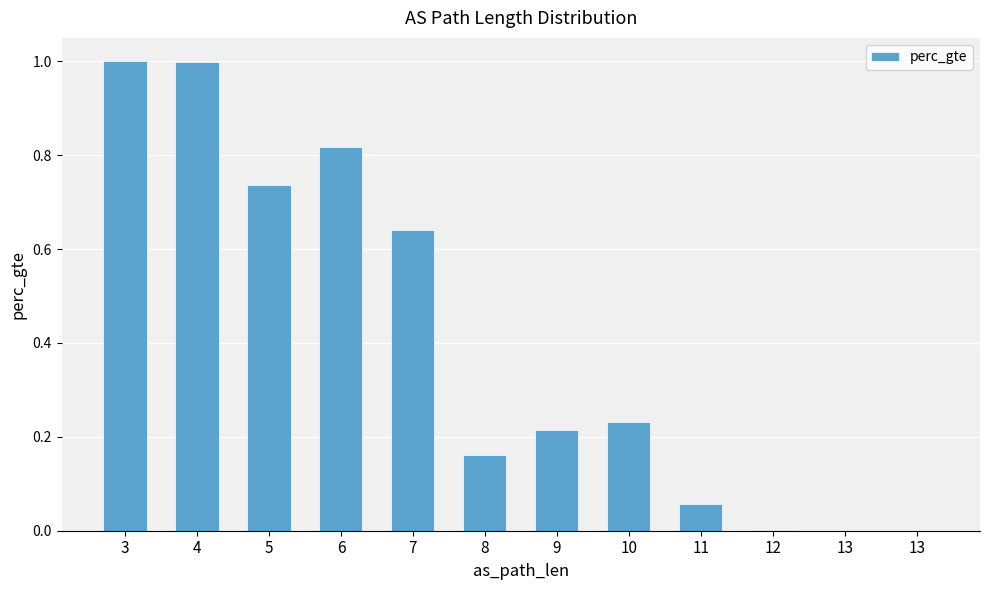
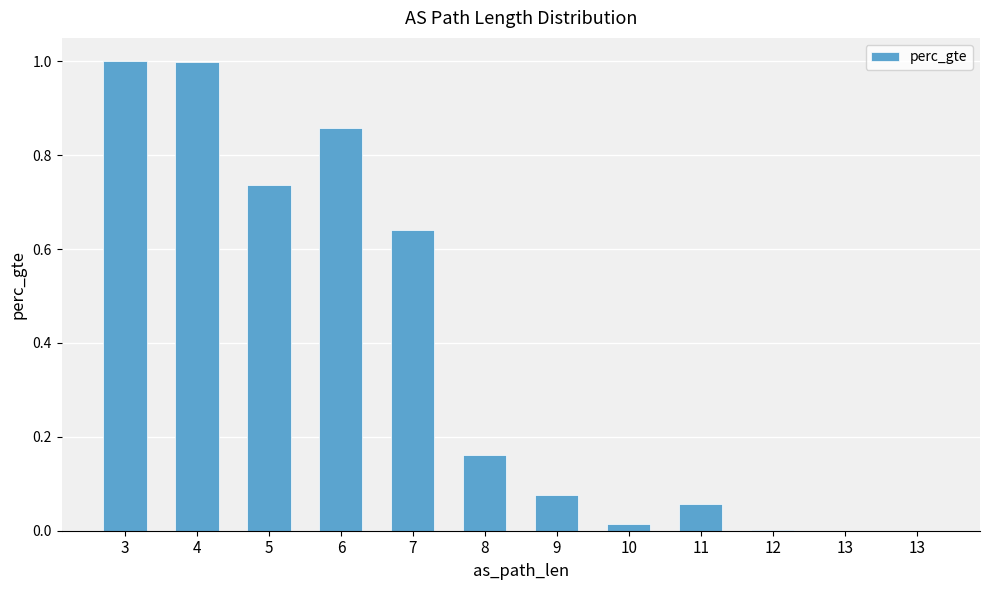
6: 0.82 -> 0.86
9: 0.22 -> 0.08
10: 0.23 -> 0.01
